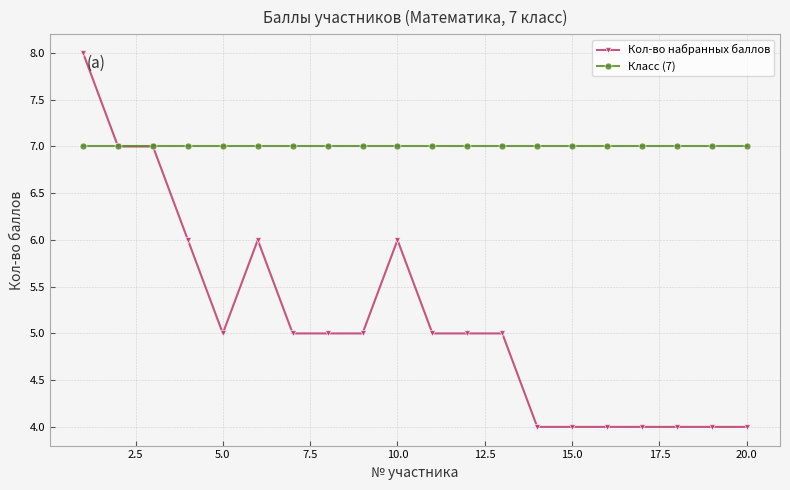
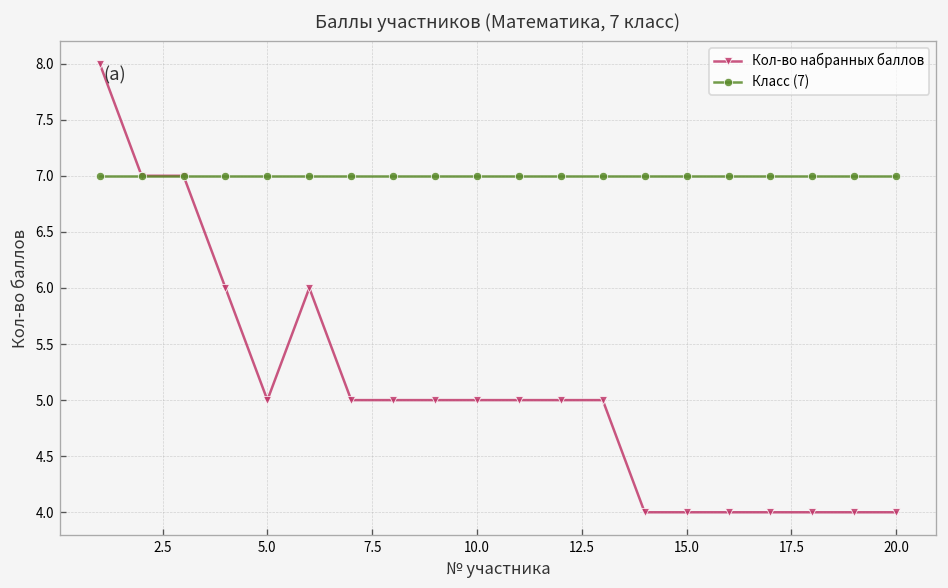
Кол-во набранных баллов, 10.0: 6 -> 5
